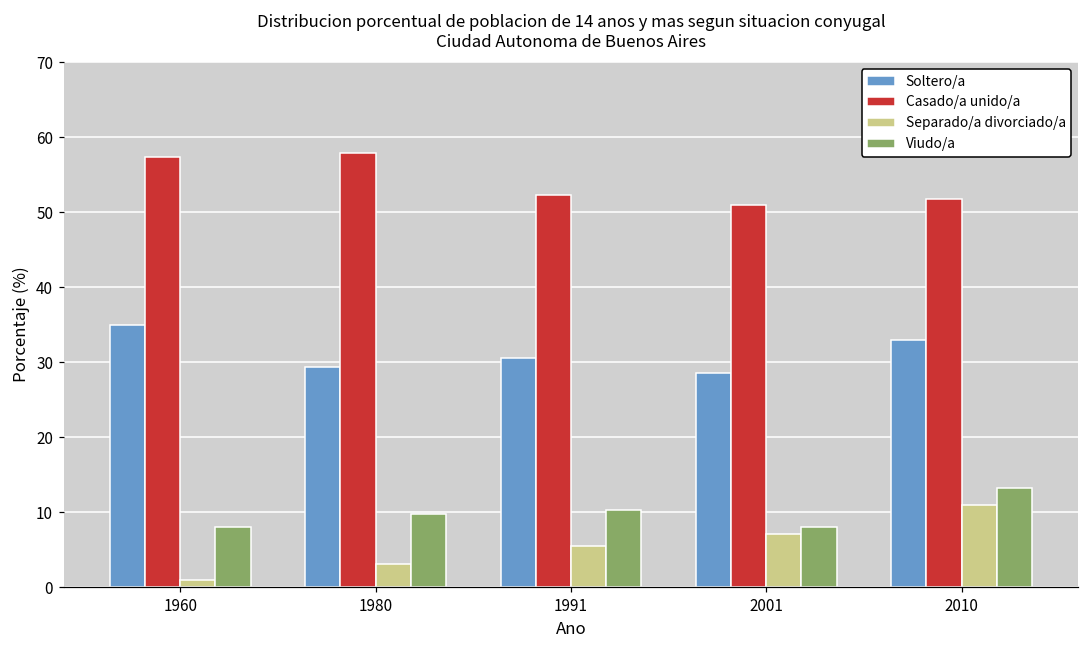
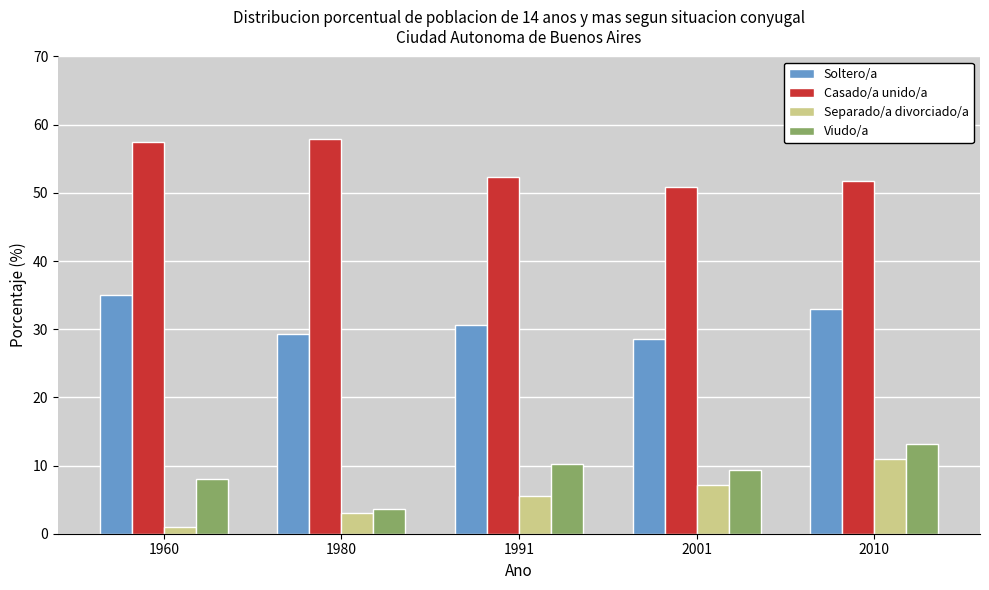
Viudo/a, 1980: 10 -> 4
Viudo/a, 2001: 8 -> 9
